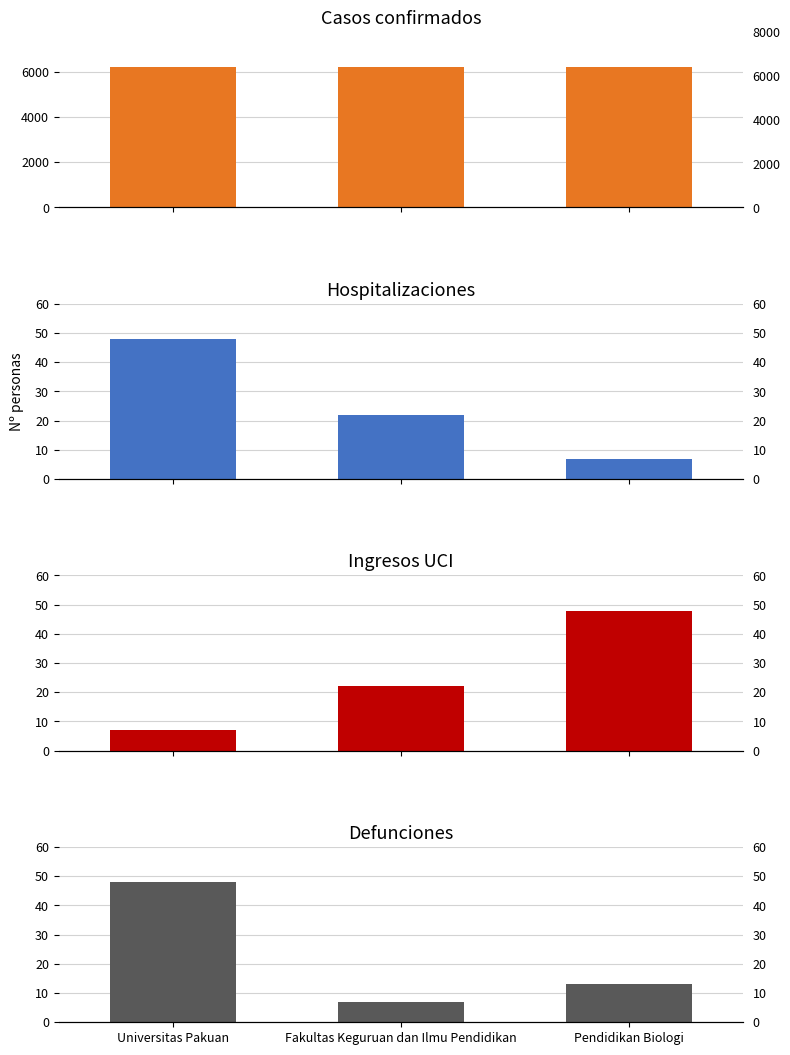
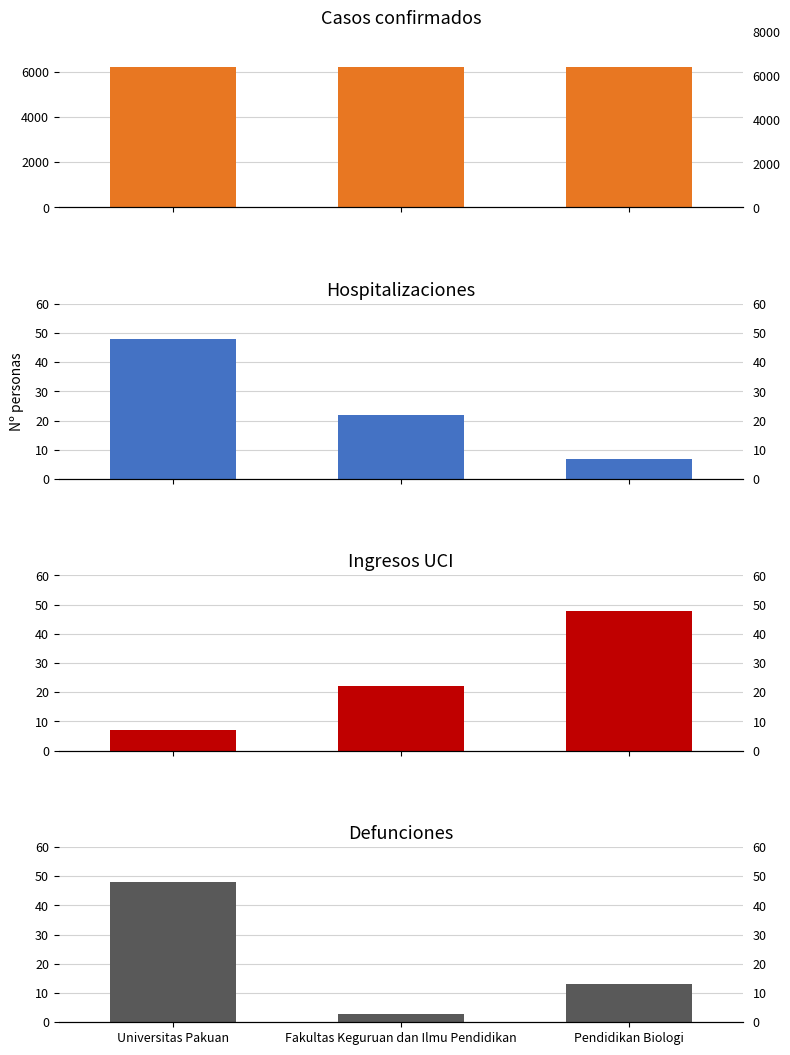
Defunciones, Fakultas Keguruan dan Ilmu Pendidikan: 7 -> 3
